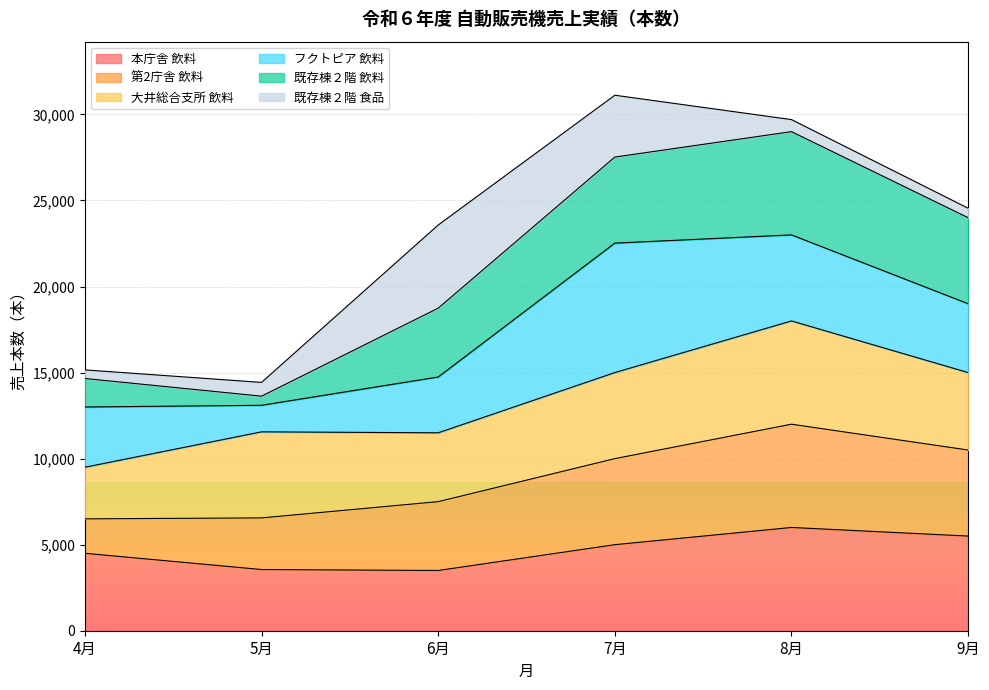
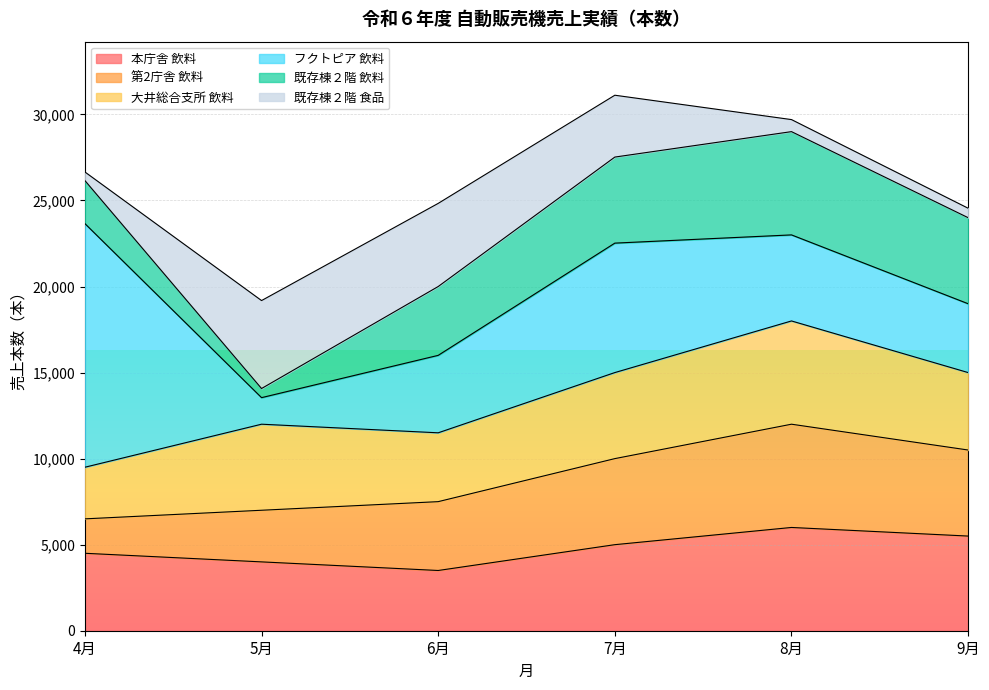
フクトピア 飲料, 4月: 3,500 -> 14,200
既存棟２階 飲料, 4月: 1,700 -> 2,500
本庁舎 飲料, 5月: 3,600 -> 4,000
既存棟２階 食品, 5月: 800 -> 5,100
フクトピア 飲料, 6月: 3,200 -> 4,500
